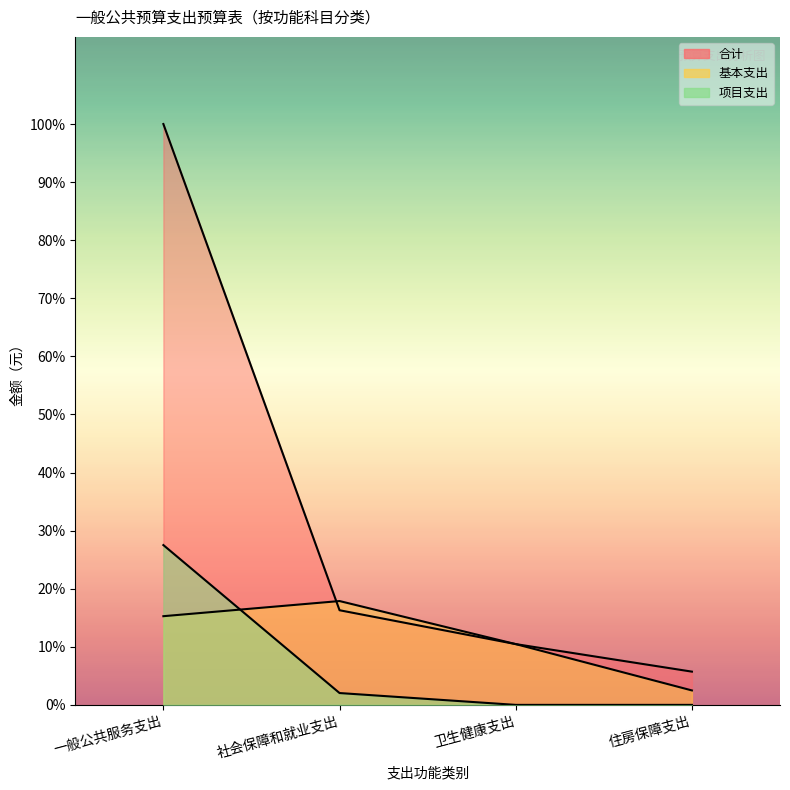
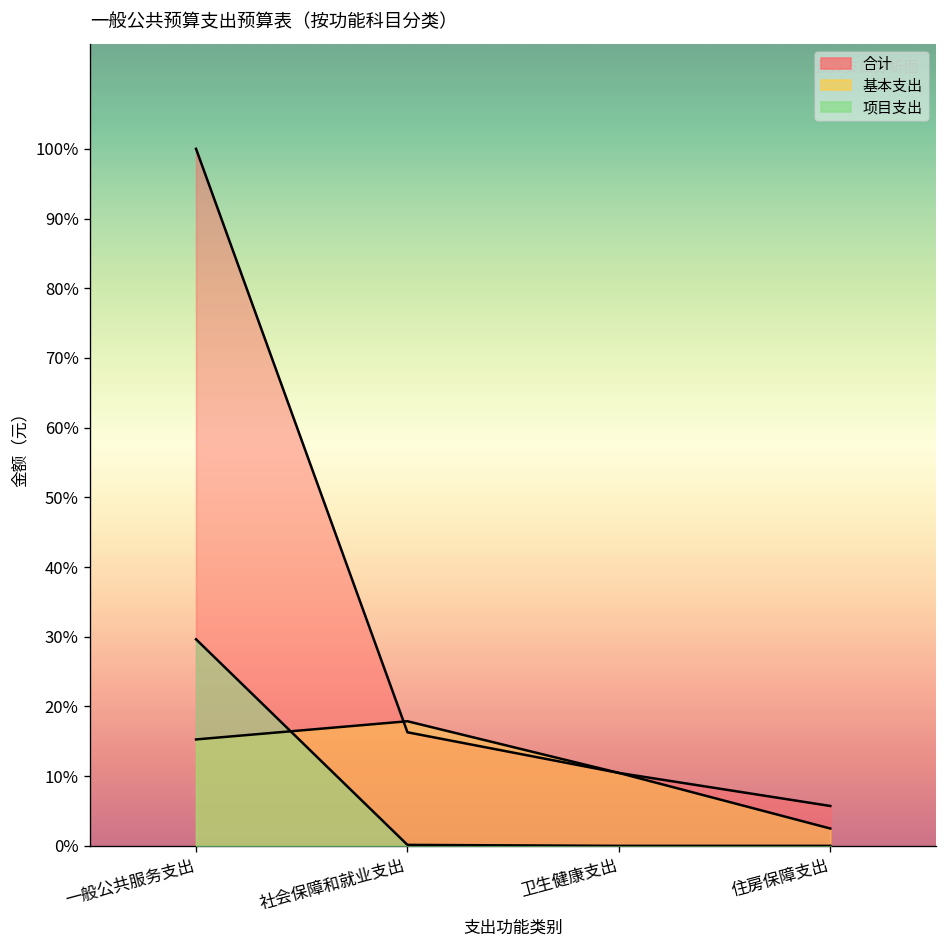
项目支出, 一般公共服务支出: 28% -> 30%
项目支出, 社会保障和就业支出: 2% -> 0%
